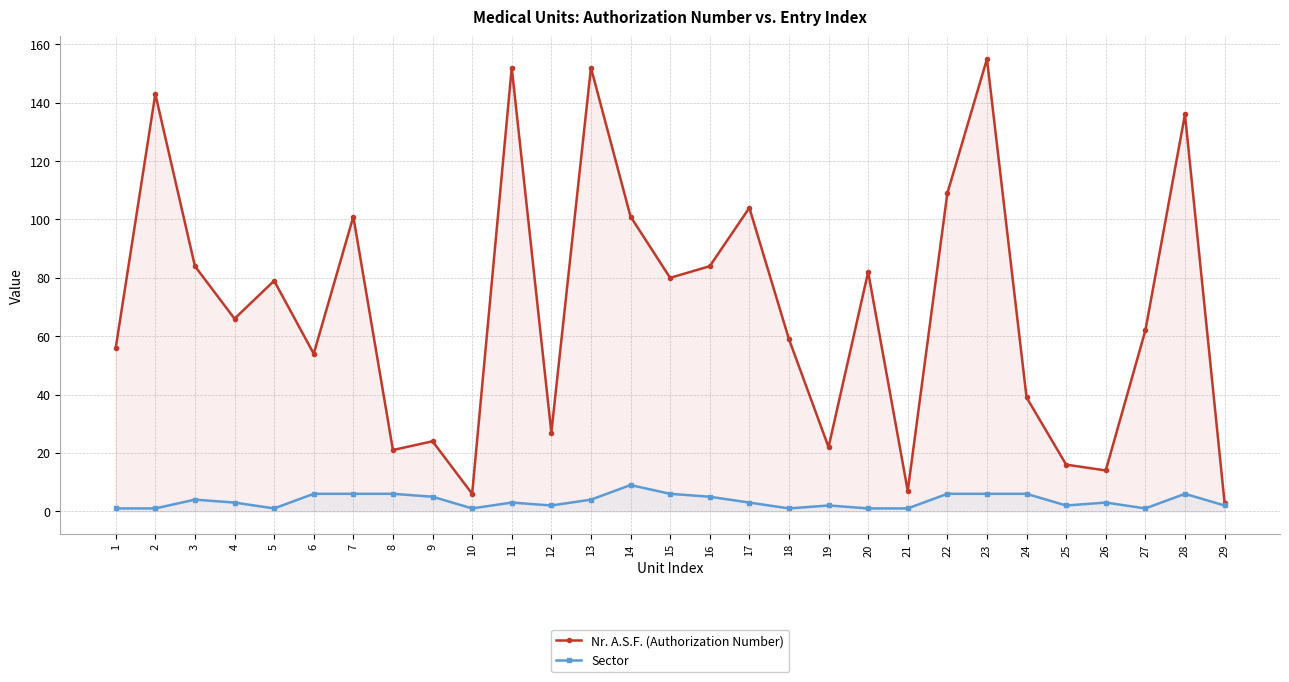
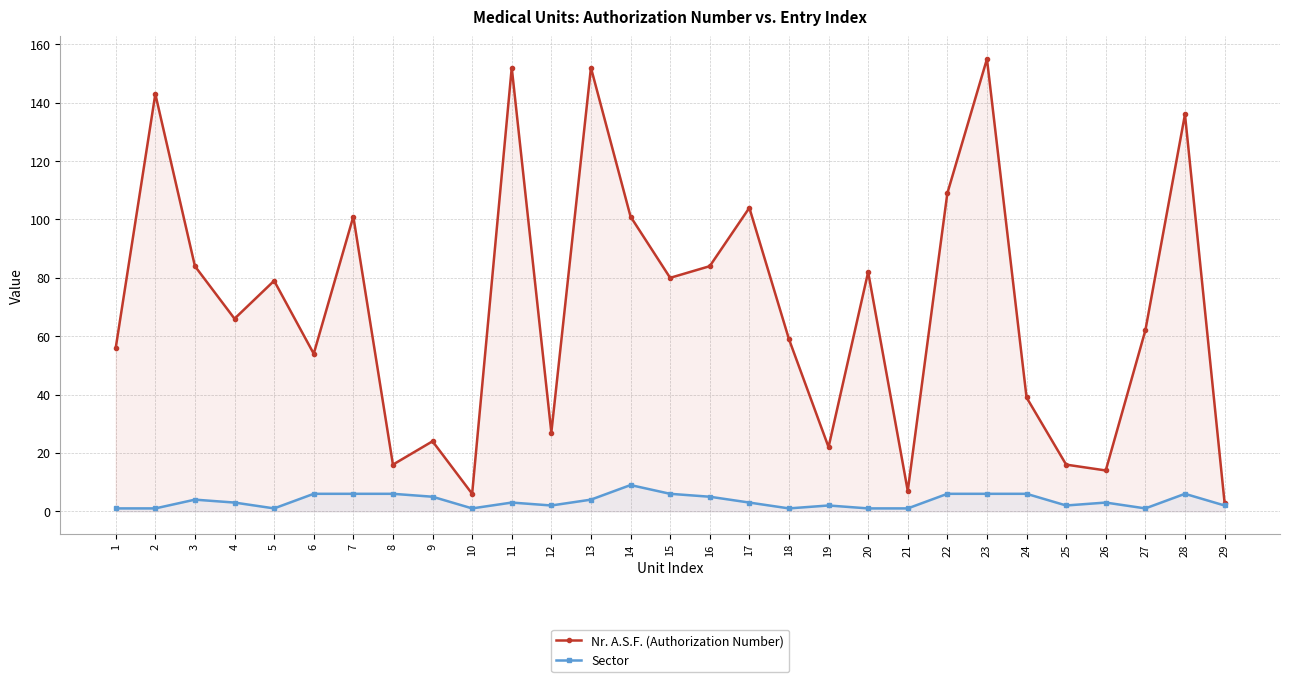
Nr. A.S.F. (Authorization Number), 8: 21 -> 16
